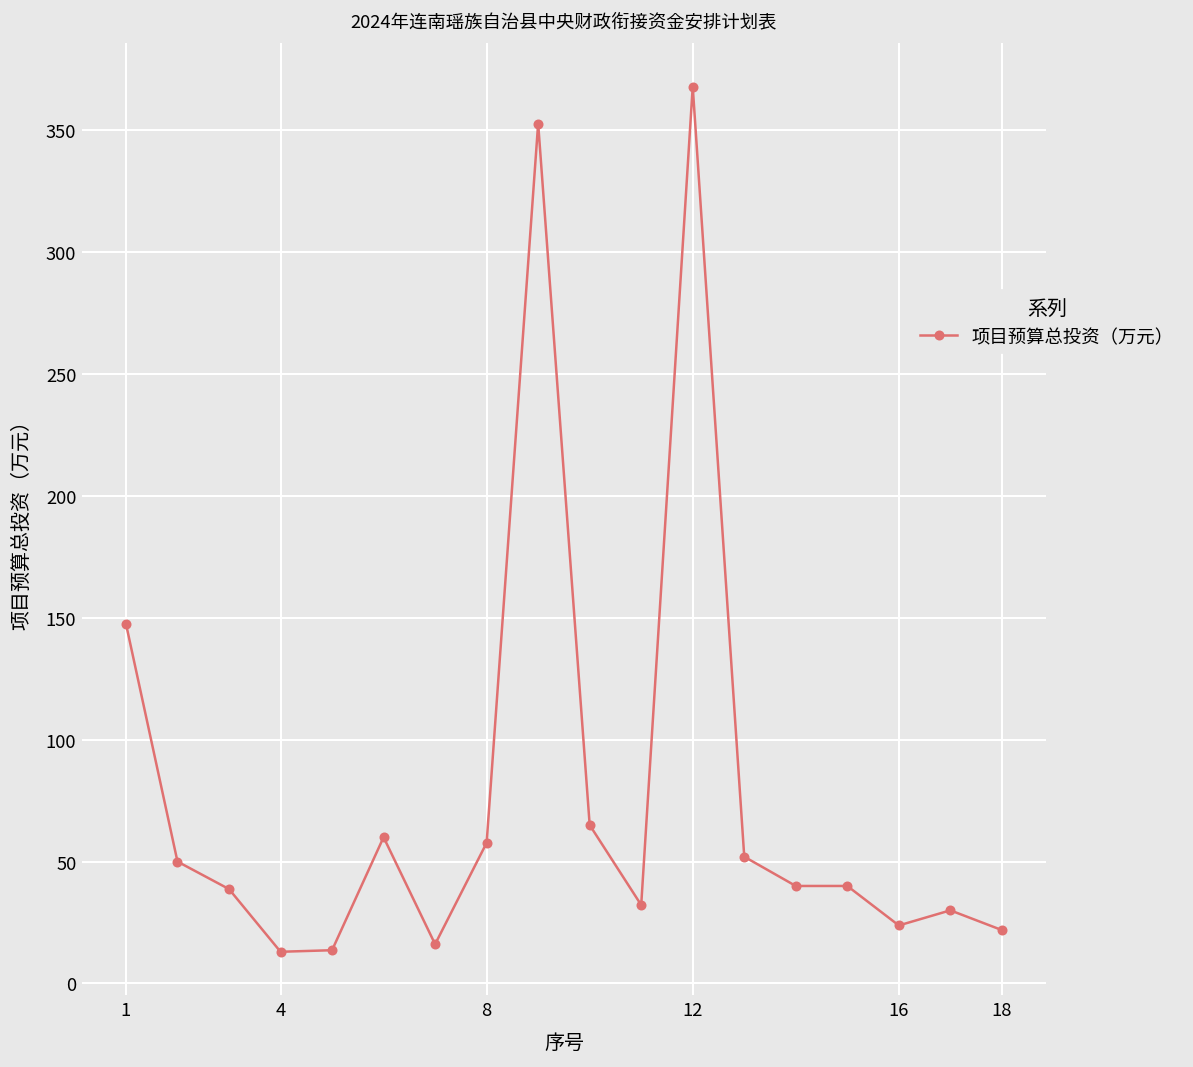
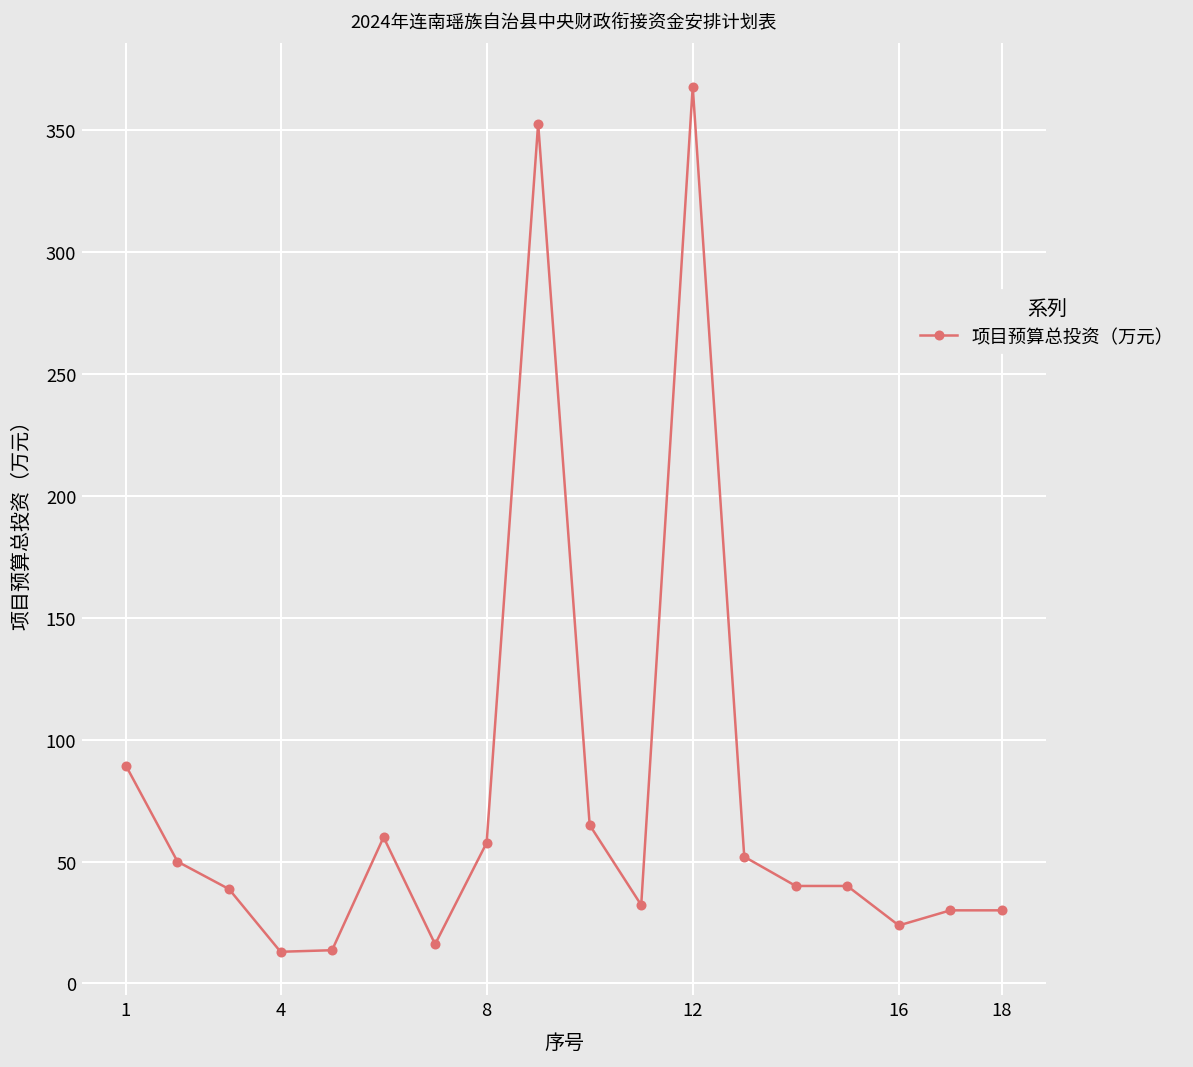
1: 148 -> 89
18: 22 -> 30
